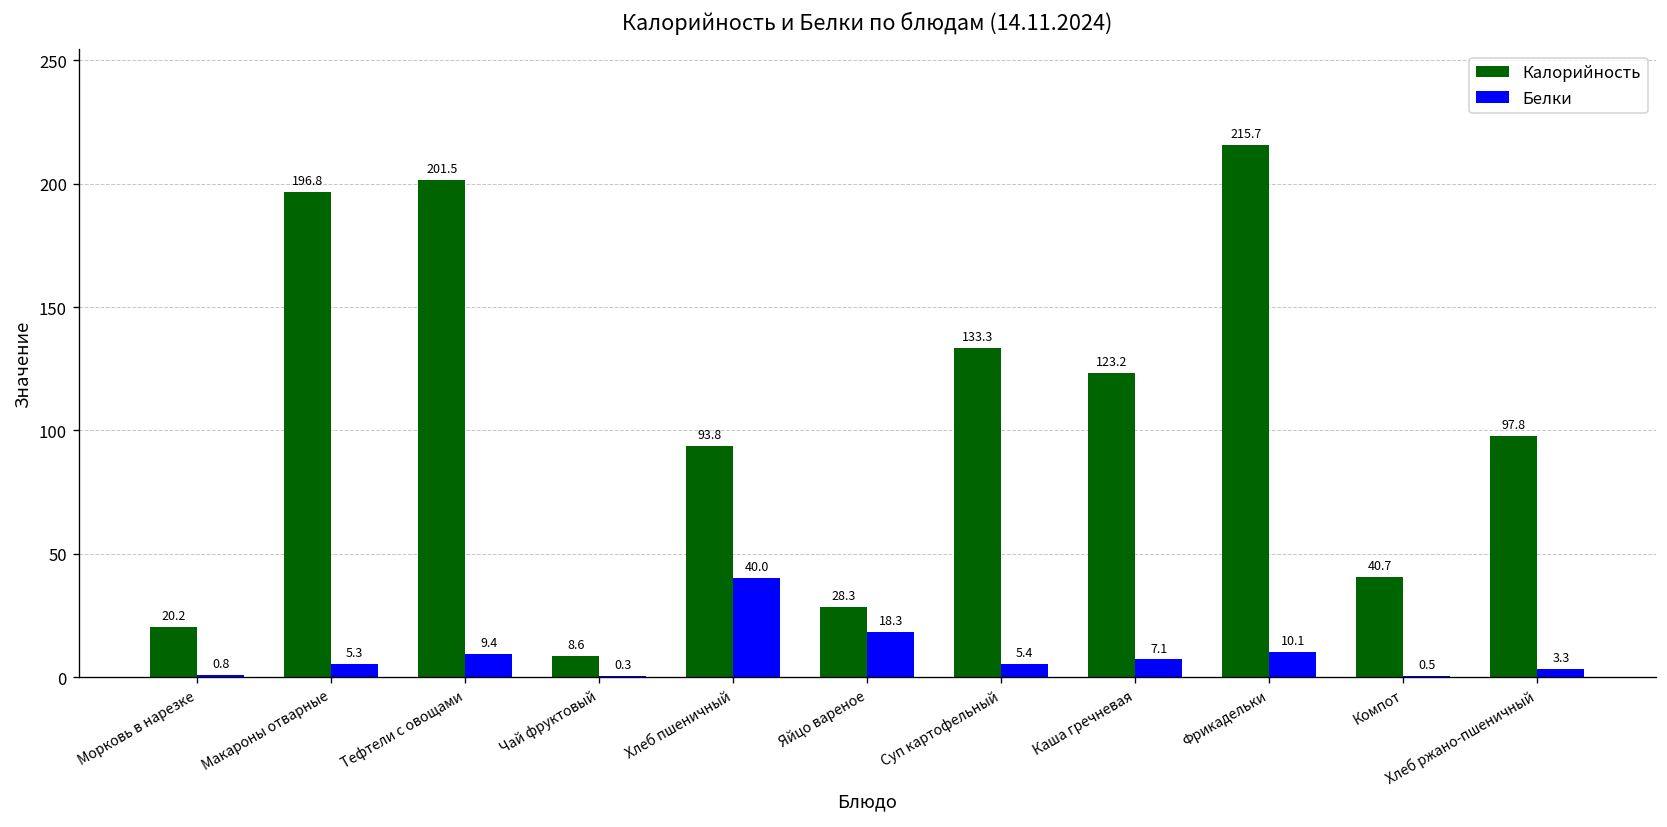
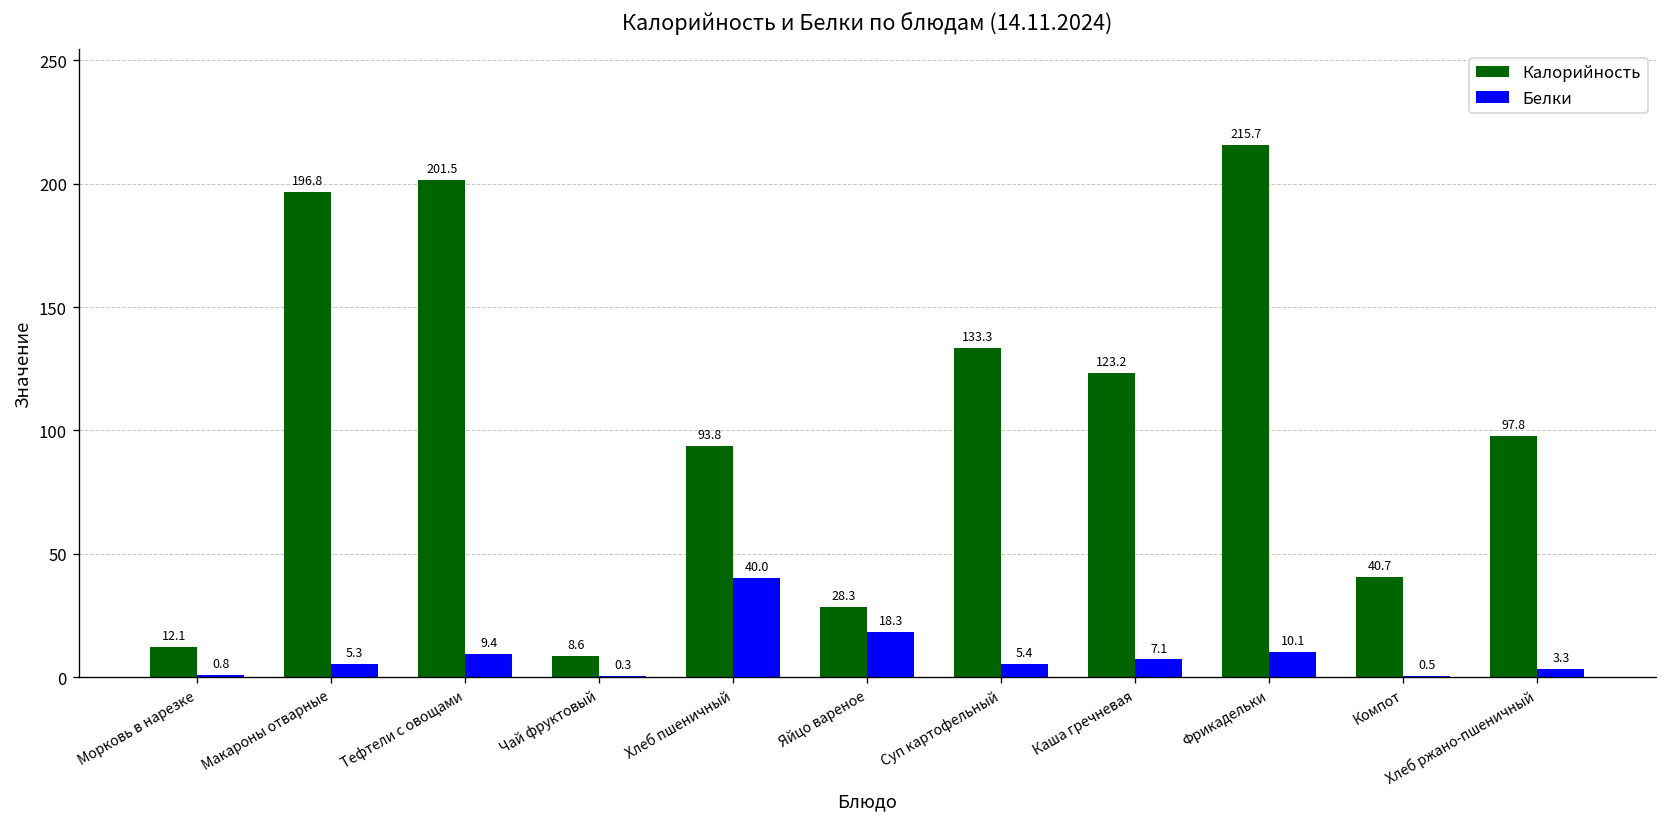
Калорийность, Морковь в нарезке: 20.2 -> 12.1
